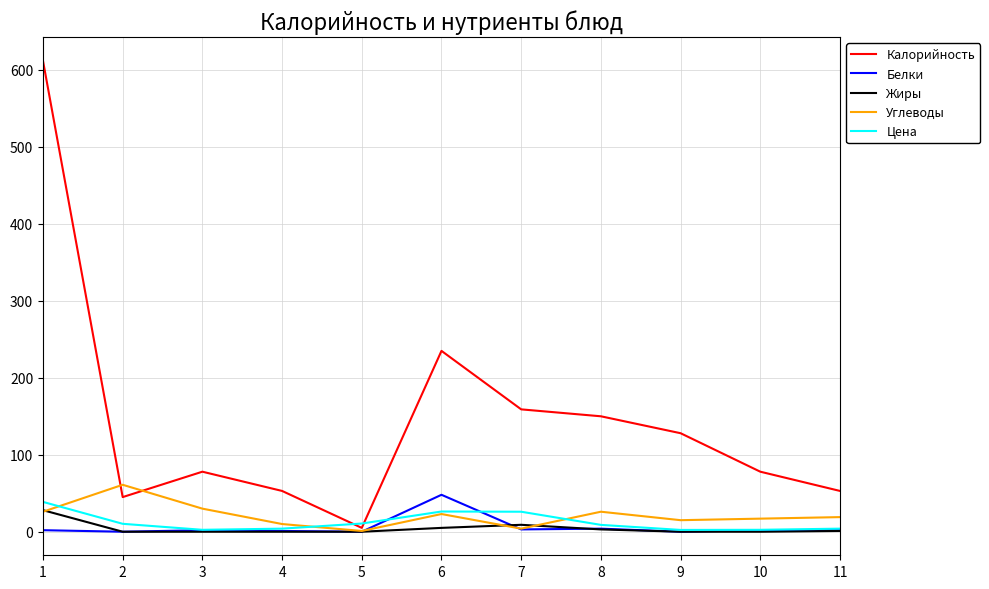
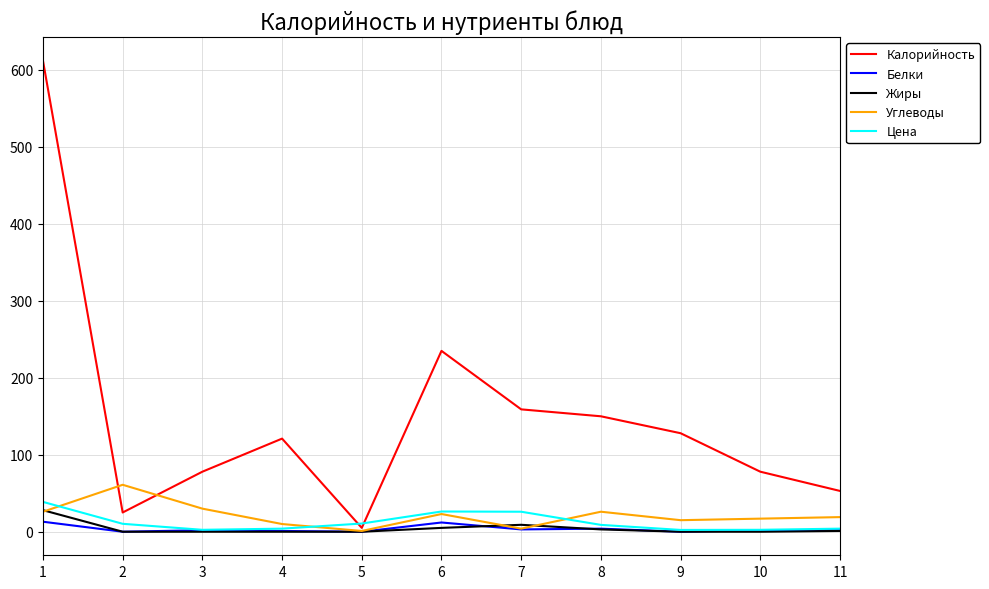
Белки, 1: 0 -> 10
Калорийность, 2: 50 -> 30
Калорийность, 4: 50 -> 120
Белки, 6: 50 -> 10
